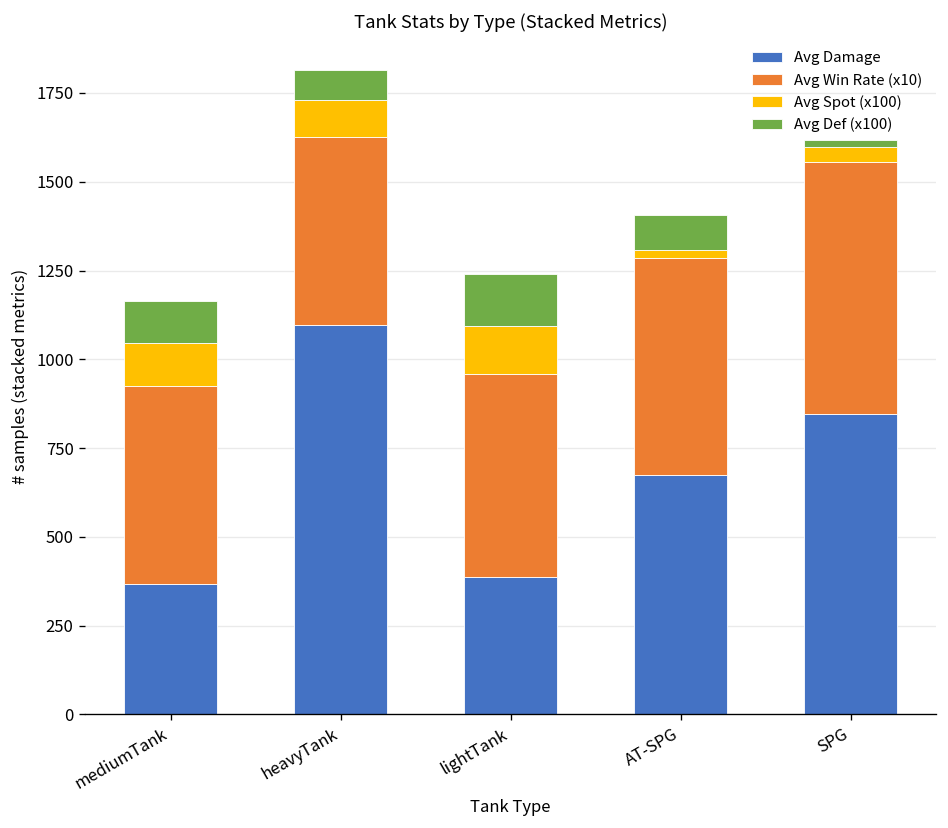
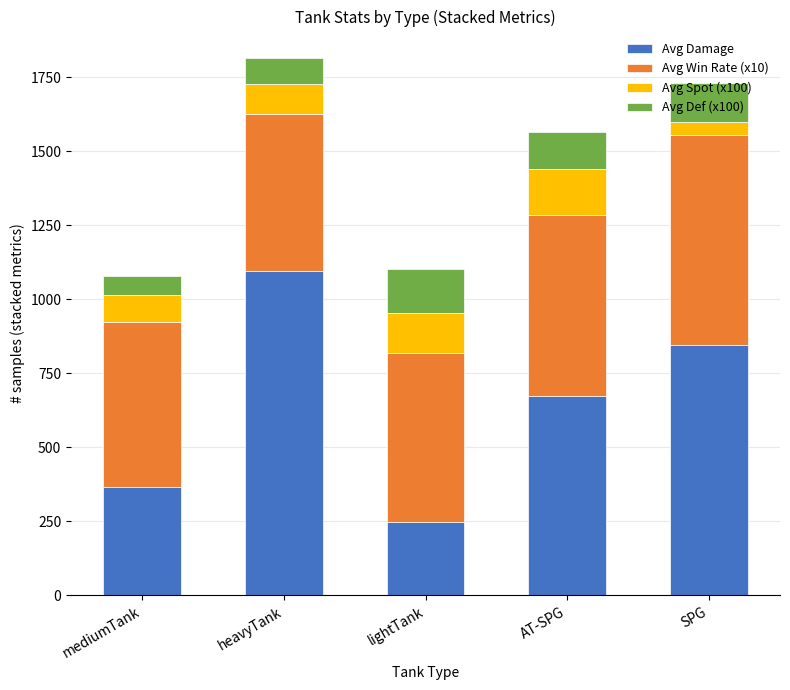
Avg Spot (x100), mediumTank: 120 -> 90
Avg Def (x100), mediumTank: 120 -> 60
Avg Damage, lightTank: 390 -> 250
Avg Spot (x100), AT-SPG: 20 -> 160
Avg Def (x100), AT-SPG: 100 -> 130
Avg Def (x100), SPG: 20 -> 130
